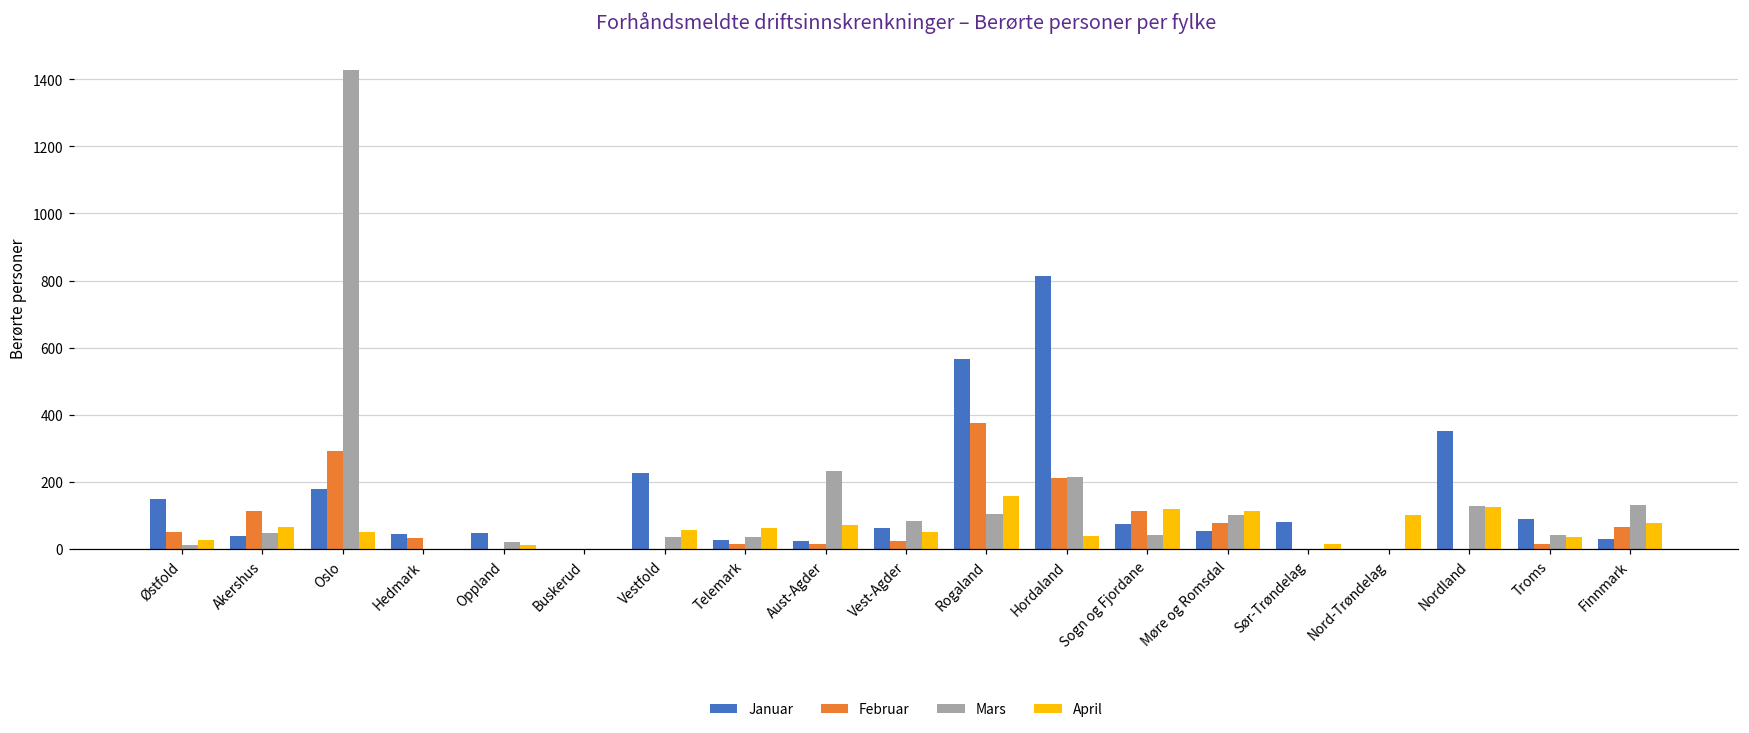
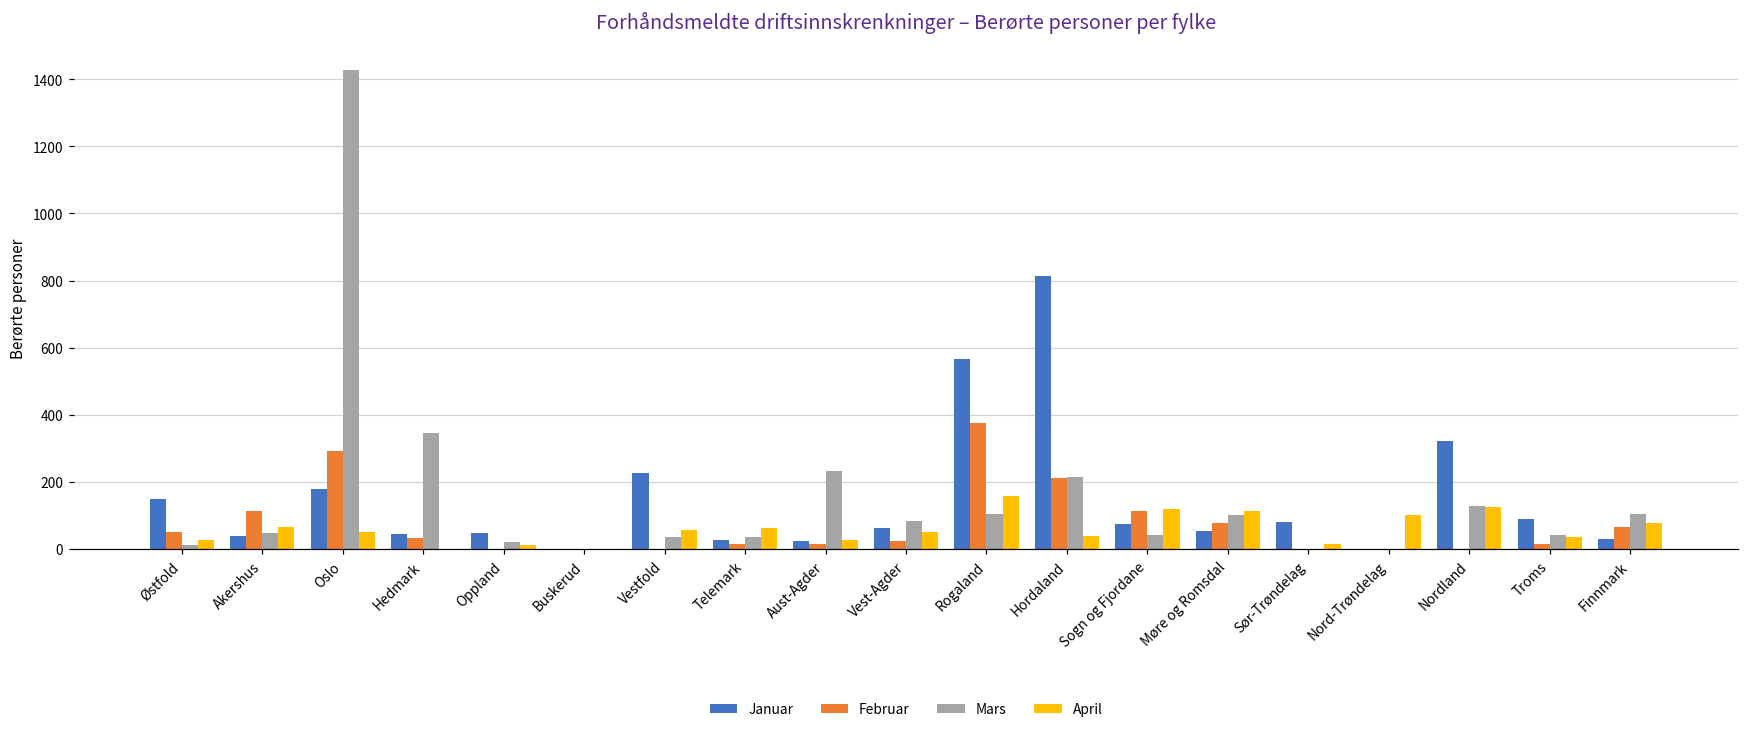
Mars, Hedmark: 0 -> 350
April, Aust-Agder: 70 -> 30
Januar, Nordland: 350 -> 320
Mars, Finnmark: 130 -> 100
